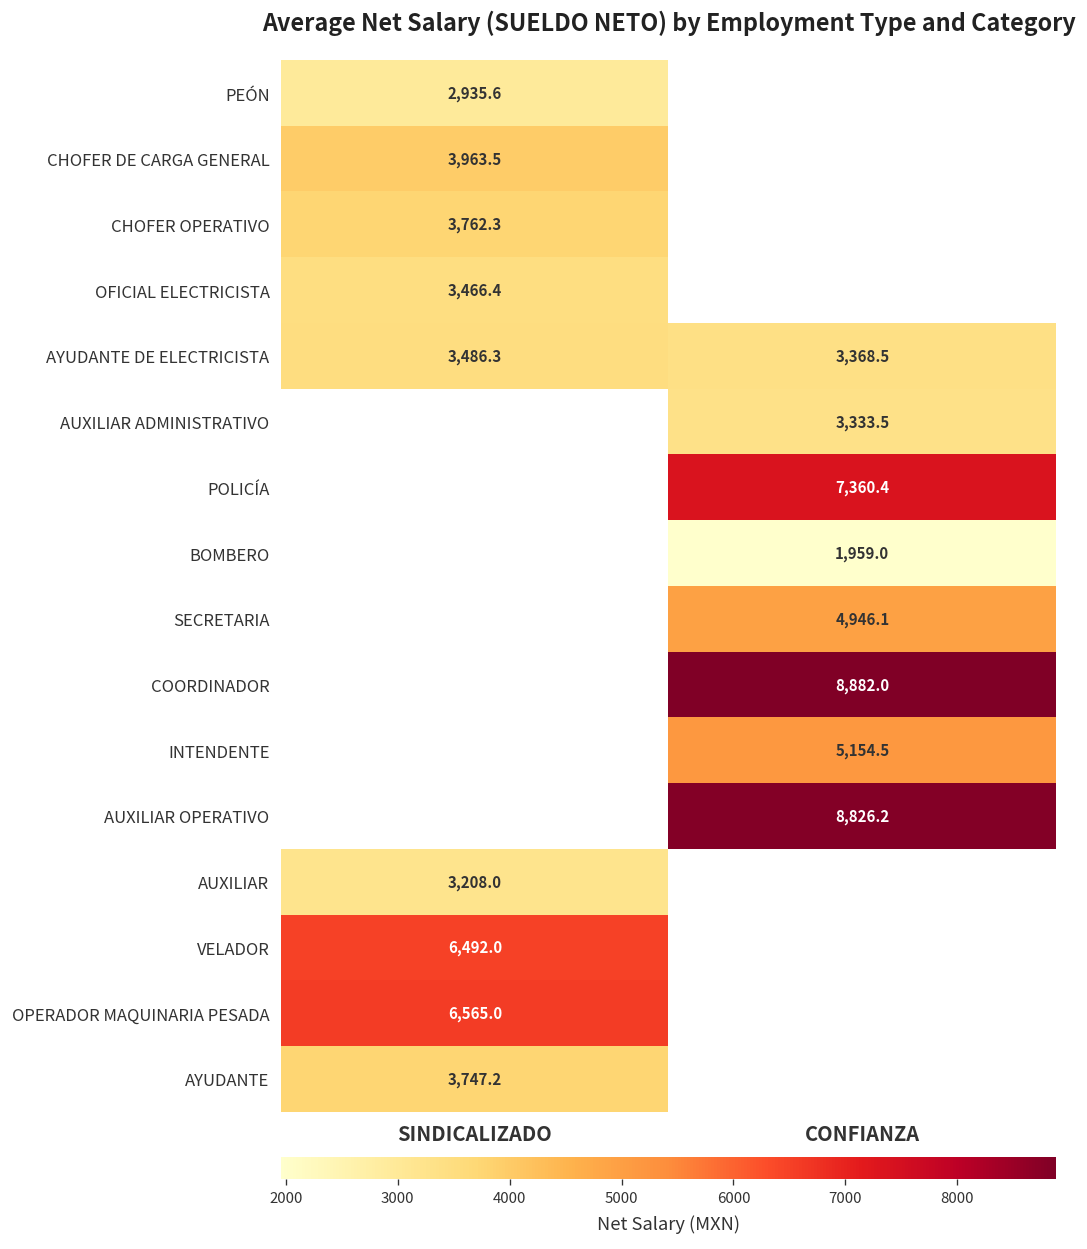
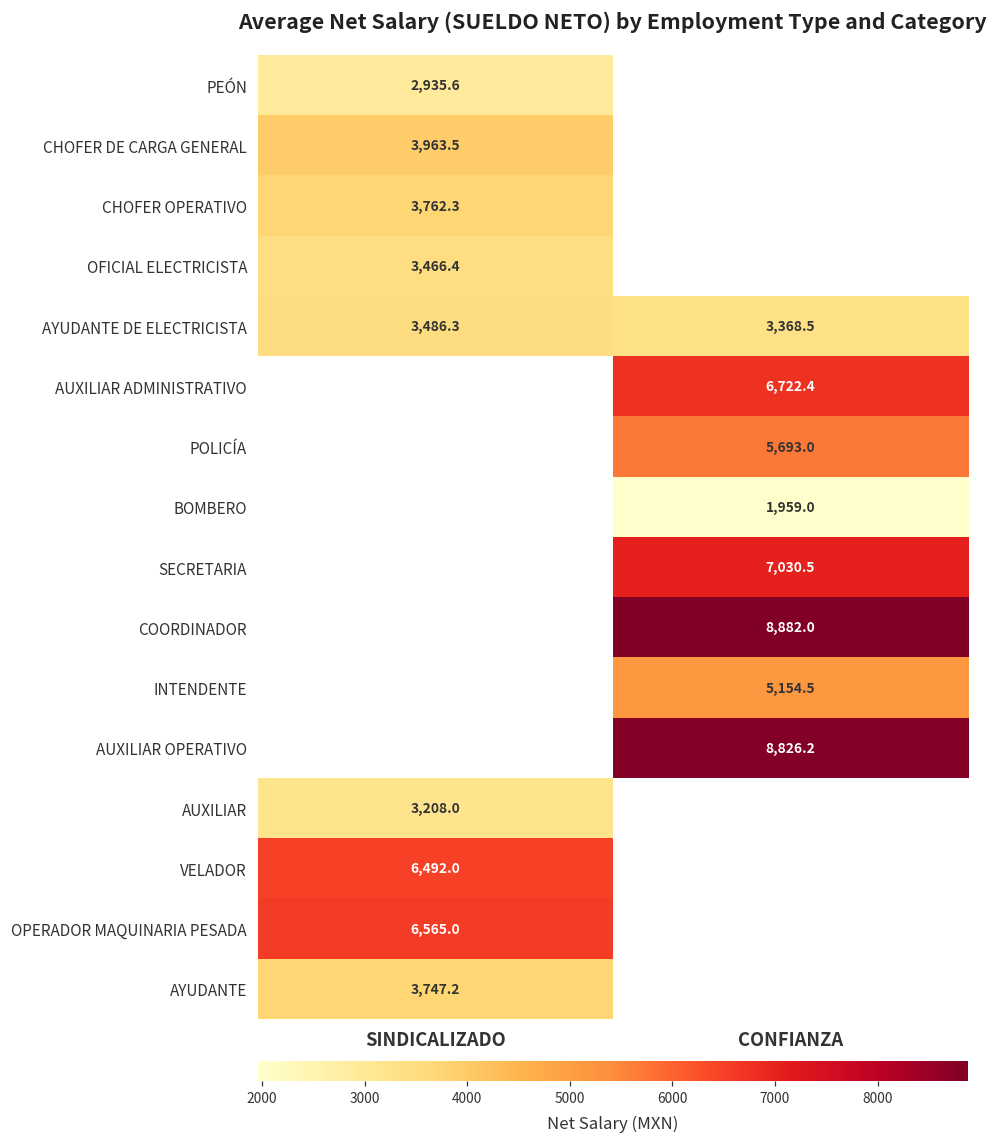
AUXILIAR ADMINISTRATIVO, CONFIANZA: 3,333.5 -> 6,722.4
POLICÍA, CONFIANZA: 7,360.4 -> 5,693.0
SECRETARIA, CONFIANZA: 4,946.1 -> 7,030.5
